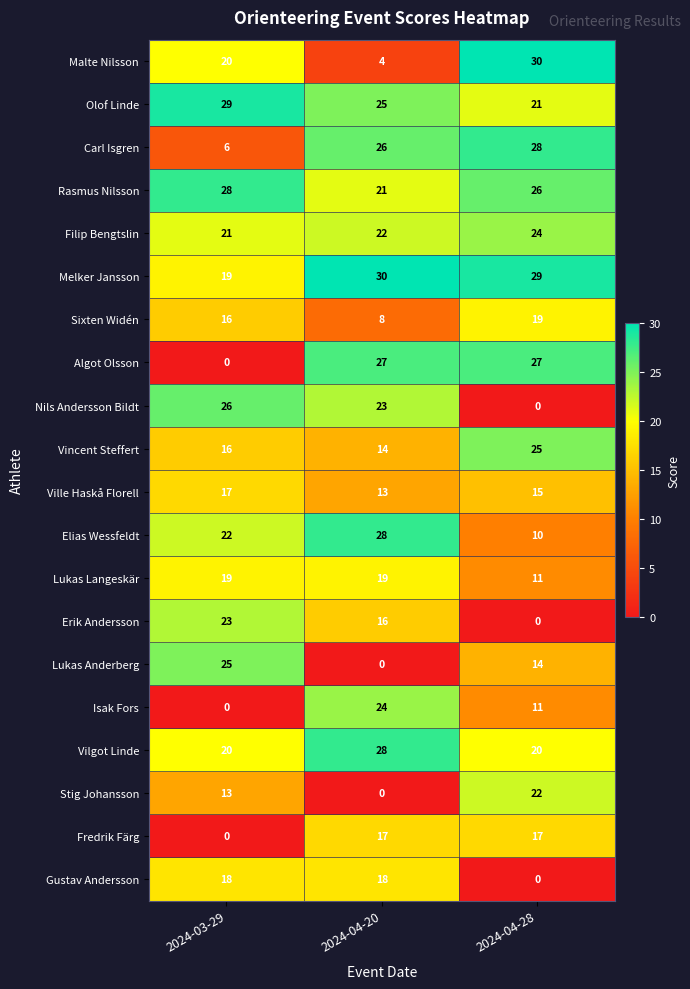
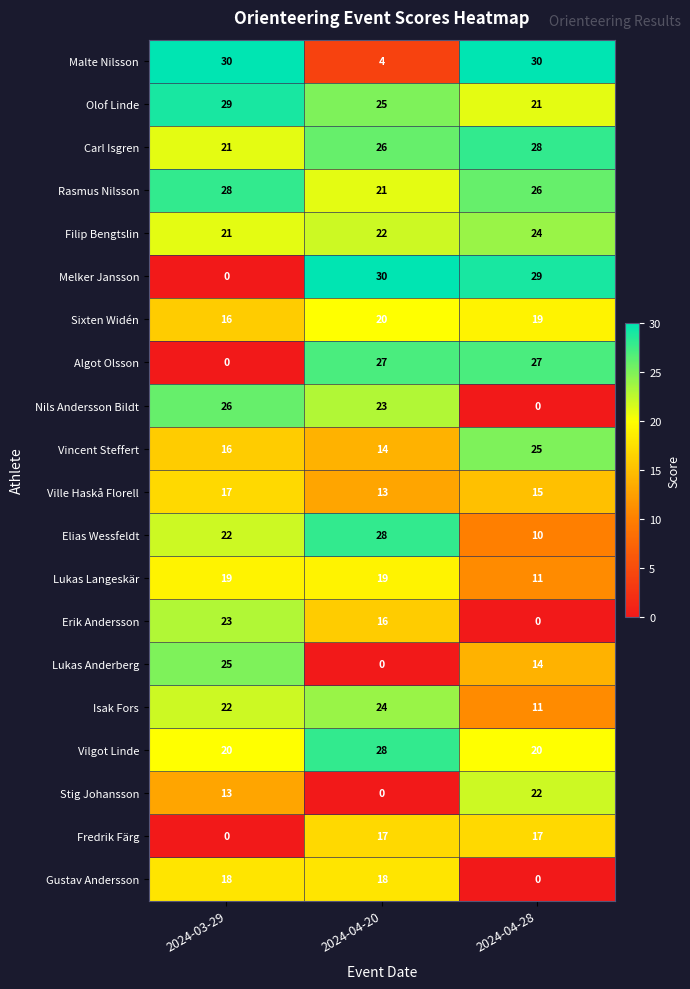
Malte Nilsson, 2024-03-29: 20 -> 30
Carl Isgren, 2024-03-29: 6 -> 21
Melker Jansson, 2024-03-29: 19 -> 0
Sixten Widén, 2024-04-20: 8 -> 20
Isak Fors, 2024-03-29: 0 -> 22
